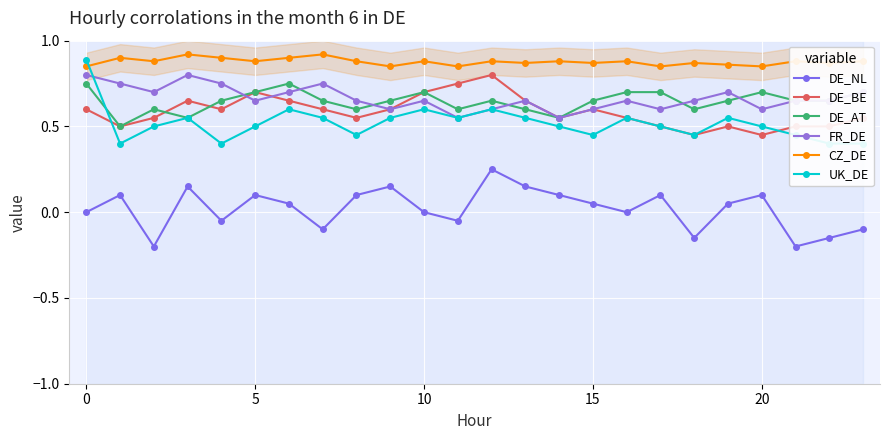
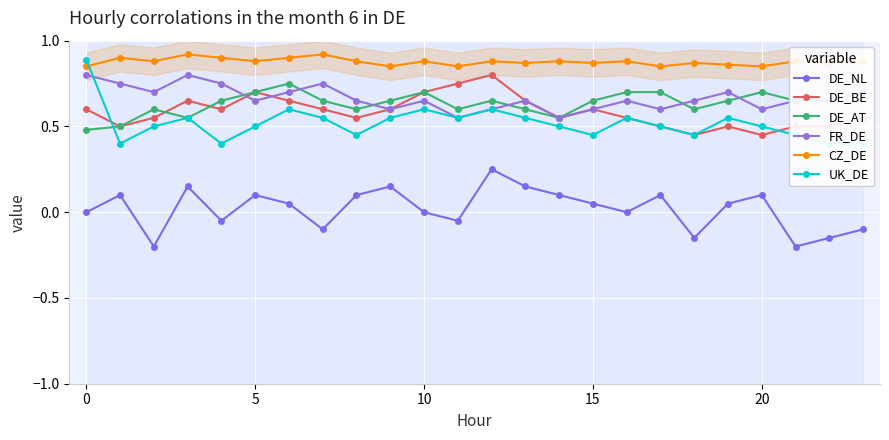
DE_AT, 0: 0.75 -> 0.48
